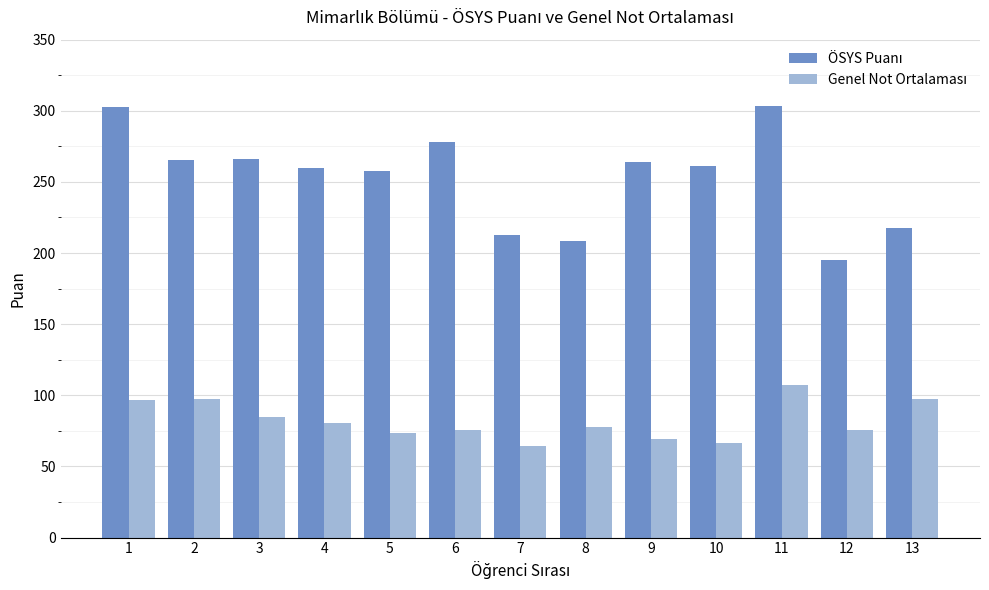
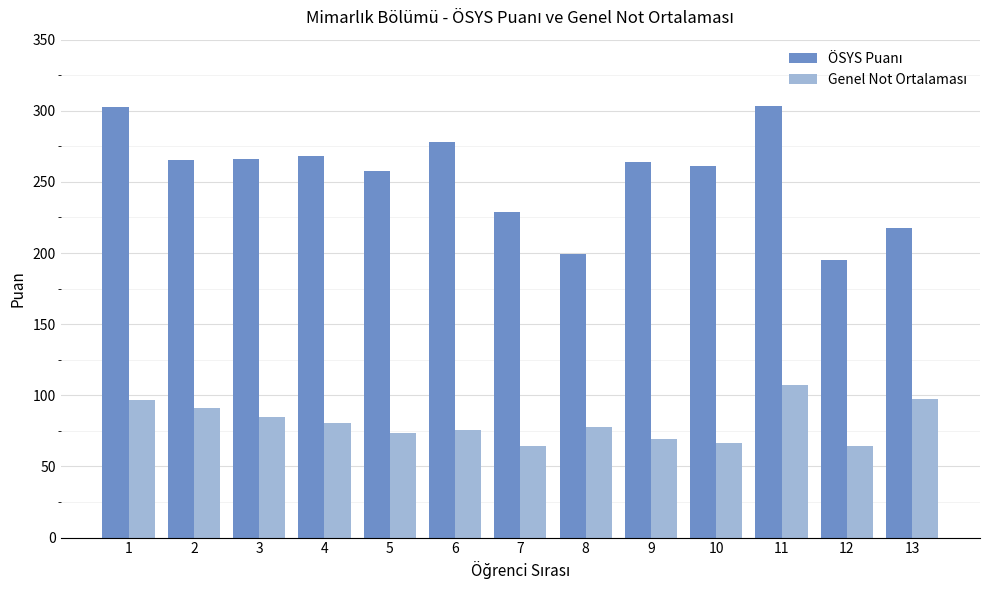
Genel Not Ortalaması, 2: 97 -> 91
ÖSYS Puanı, 4: 260 -> 268
ÖSYS Puanı, 7: 213 -> 229
ÖSYS Puanı, 8: 209 -> 199
Genel Not Ortalaması, 12: 76 -> 64
